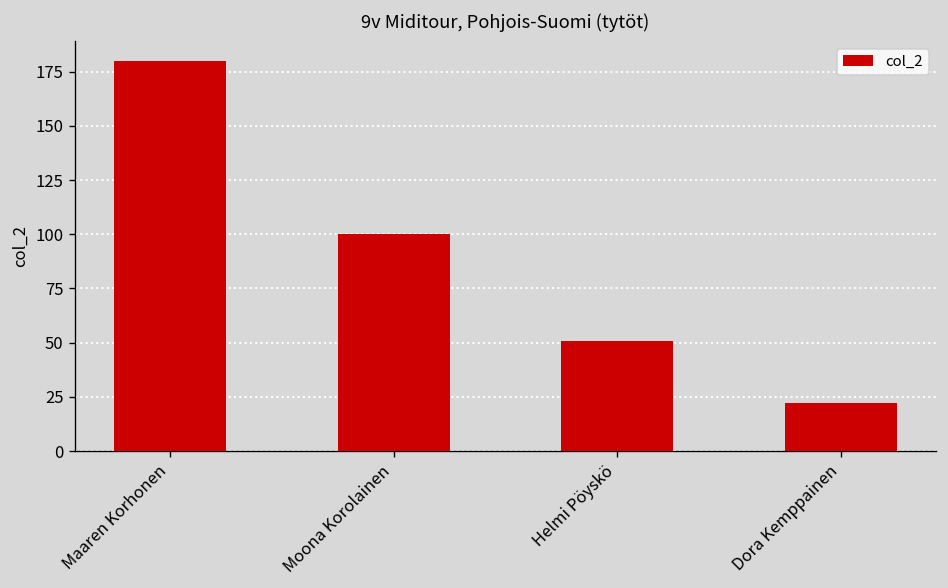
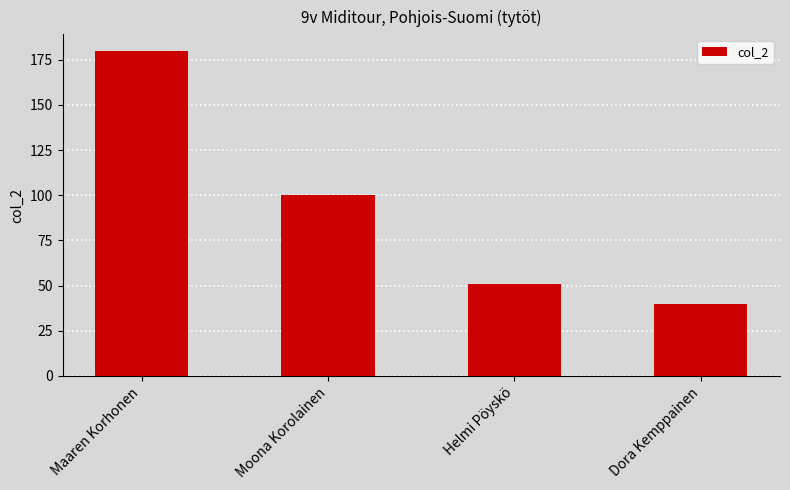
Dora Kemppainen: 22 -> 40
